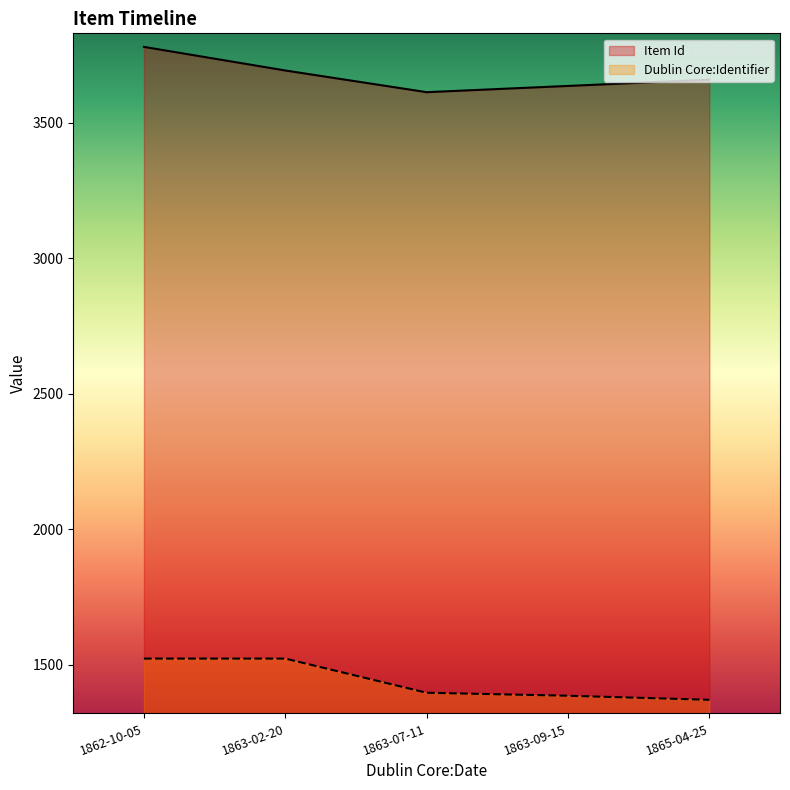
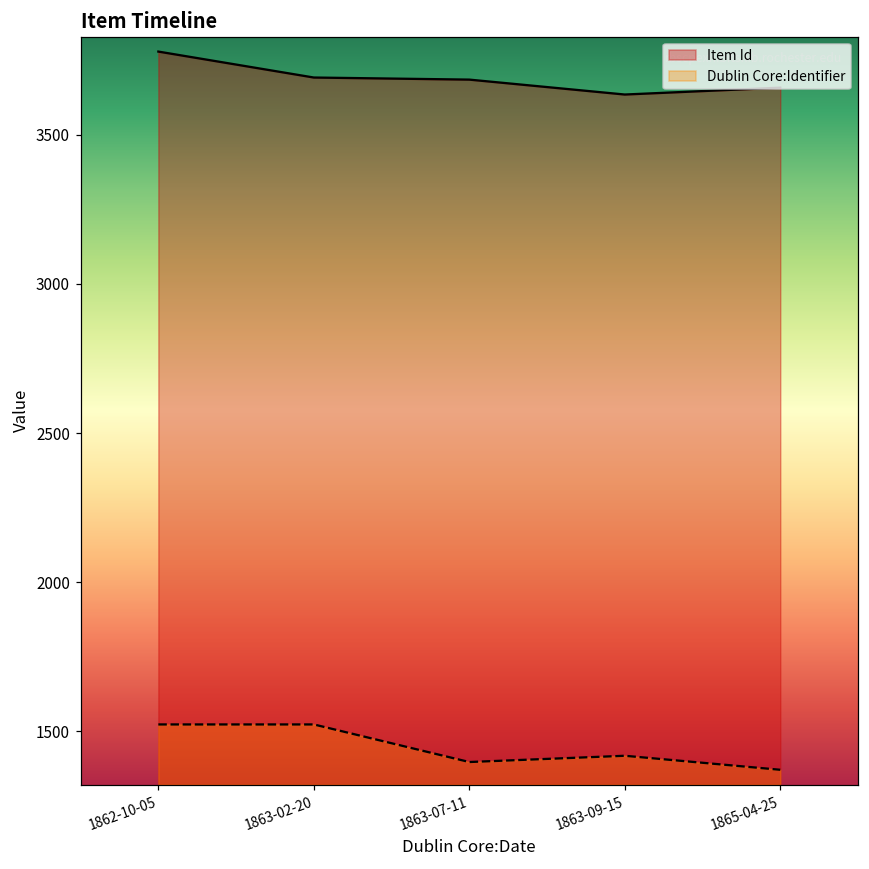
Item Id, 1863-07-11: 3610 -> 3690
Dublin Core:Identifier, 1863-09-15: 1390 -> 1420
